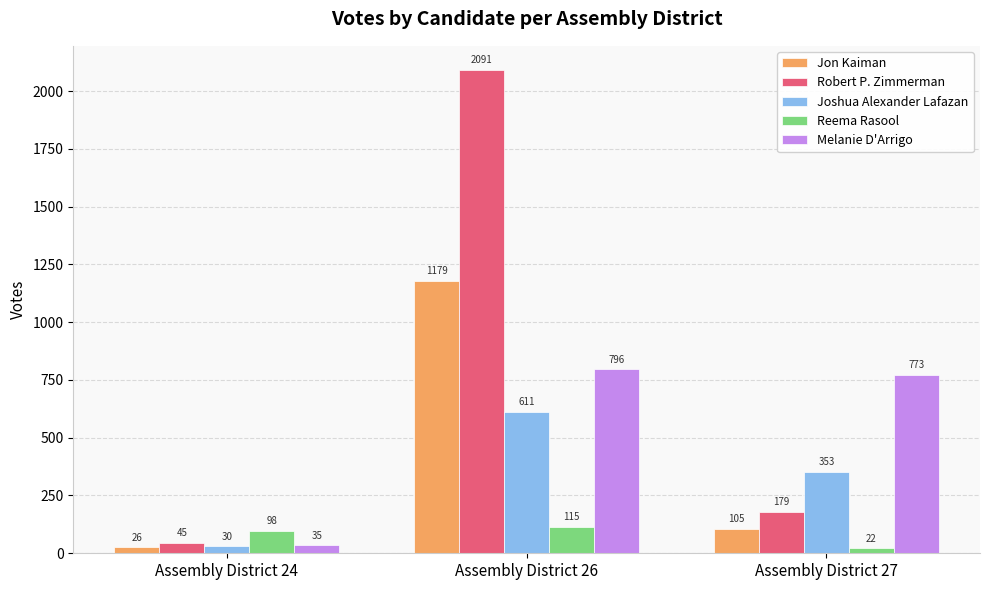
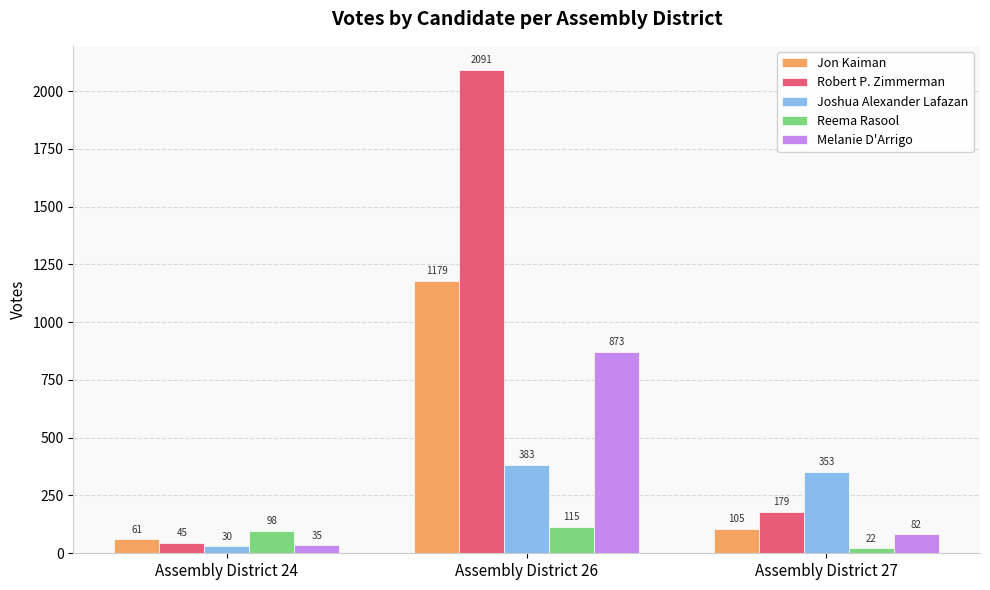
Jon Kaiman, Assembly District 24: 26 -> 61
Joshua Alexander Lafazan, Assembly District 26: 611 -> 383
Melanie D'Arrigo, Assembly District 26: 796 -> 873
Melanie D'Arrigo, Assembly District 27: 773 -> 82
